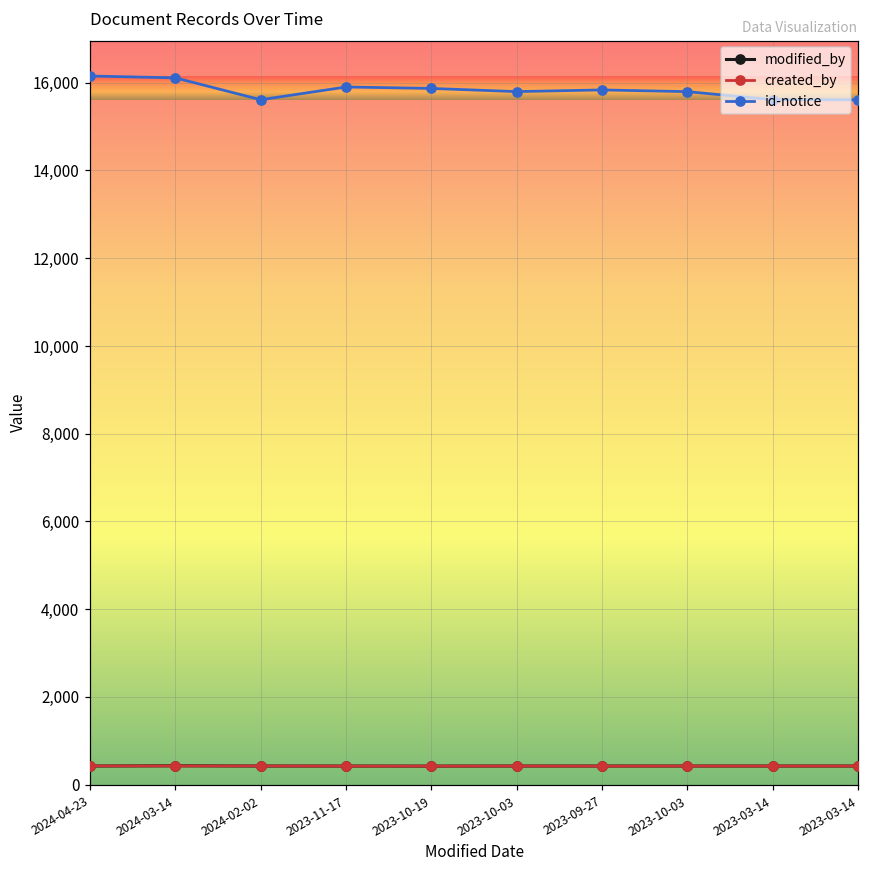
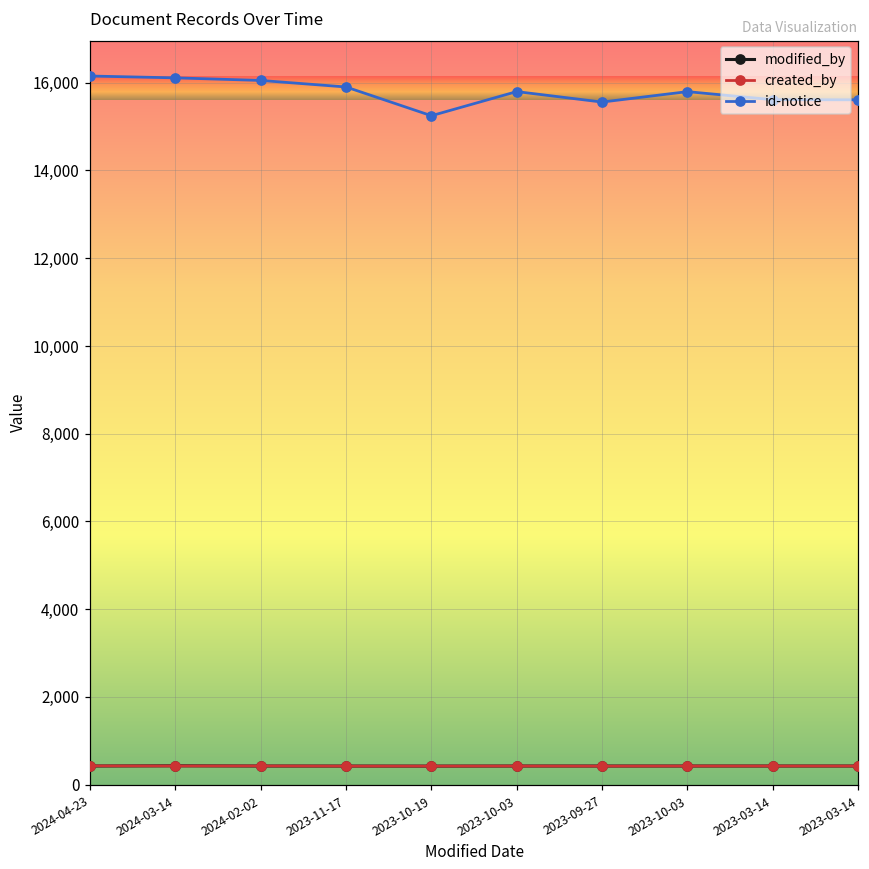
id-notice, 2024-02-02: 15,600 -> 16,100
id-notice, 2023-10-19: 15,900 -> 15,200
id-notice, 2023-09-27: 15,800 -> 15,600
